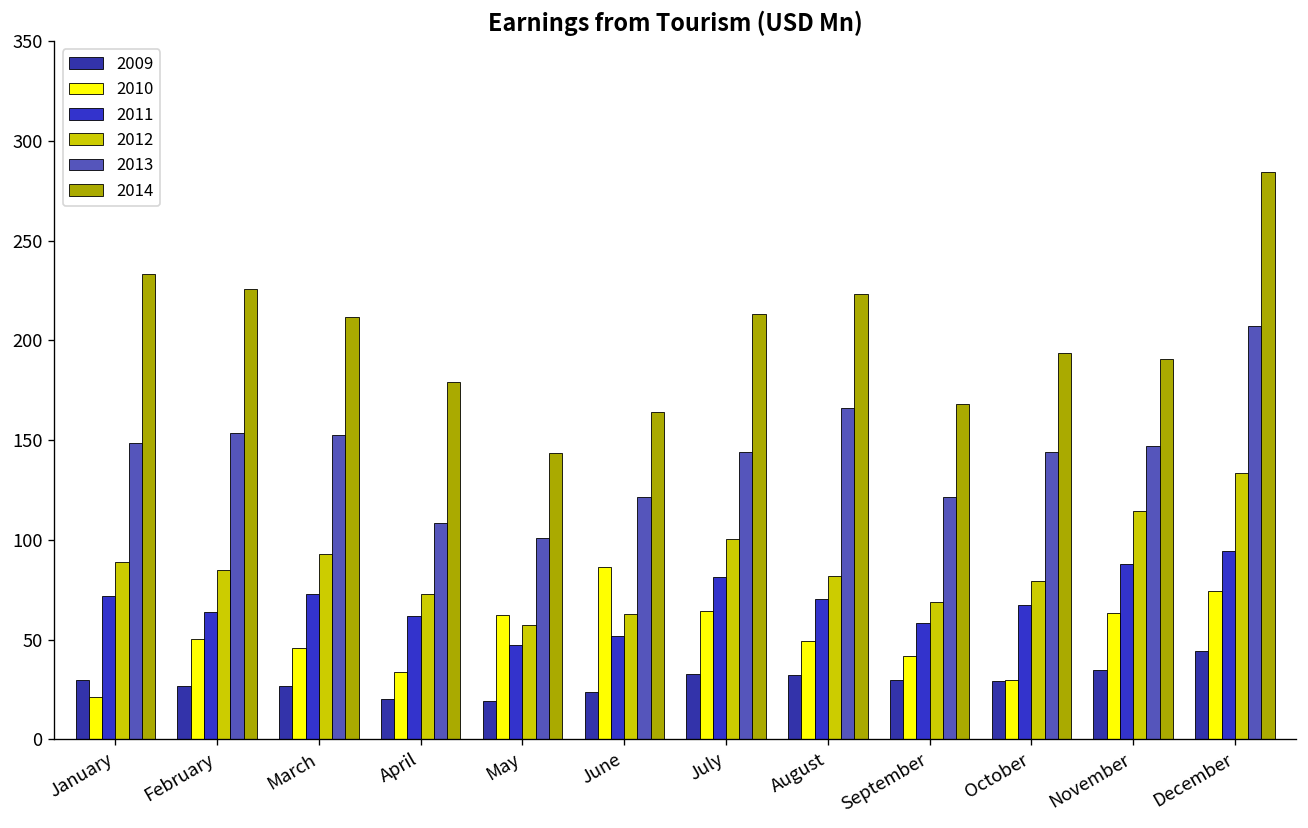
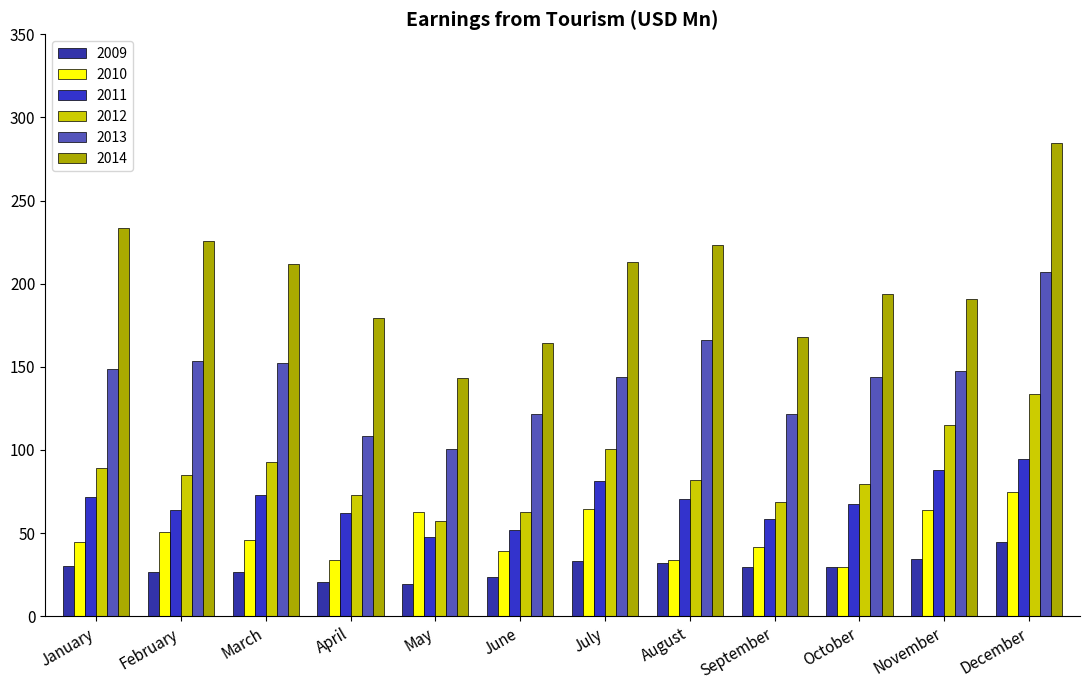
2010, January: 21 -> 45
2010, June: 86 -> 39
2010, August: 49 -> 34
